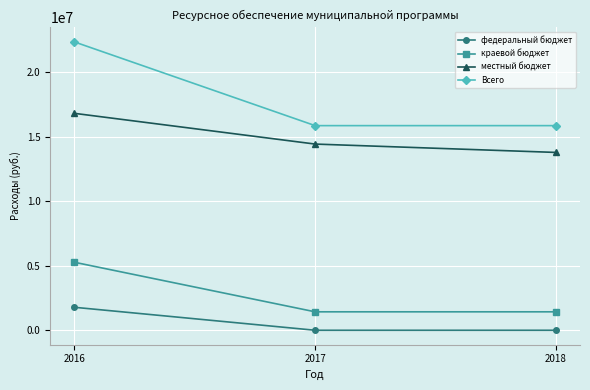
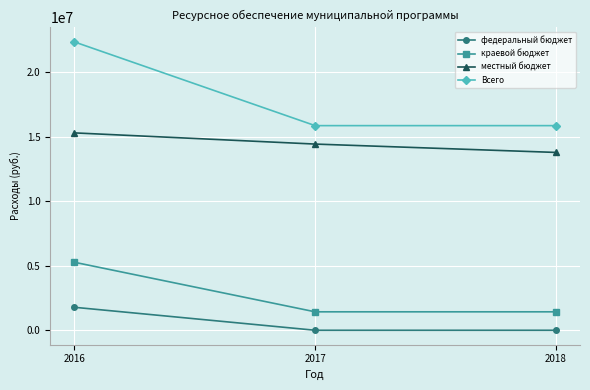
местный бюджет, 2016: 16800000 -> 15300000
